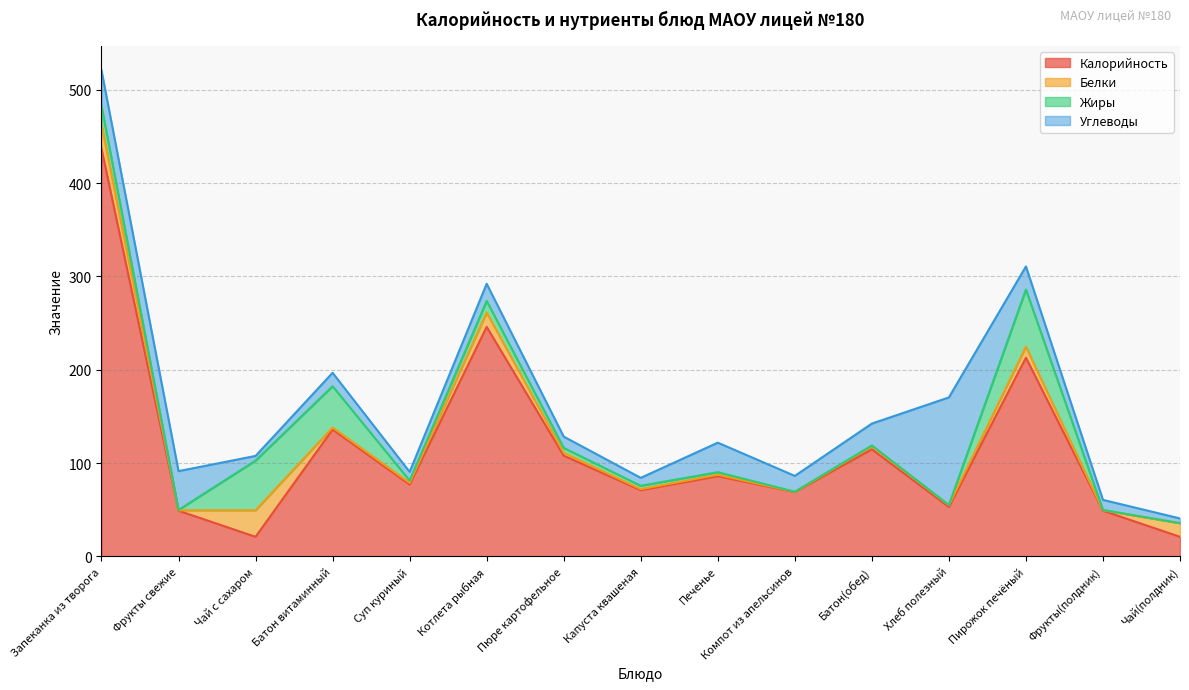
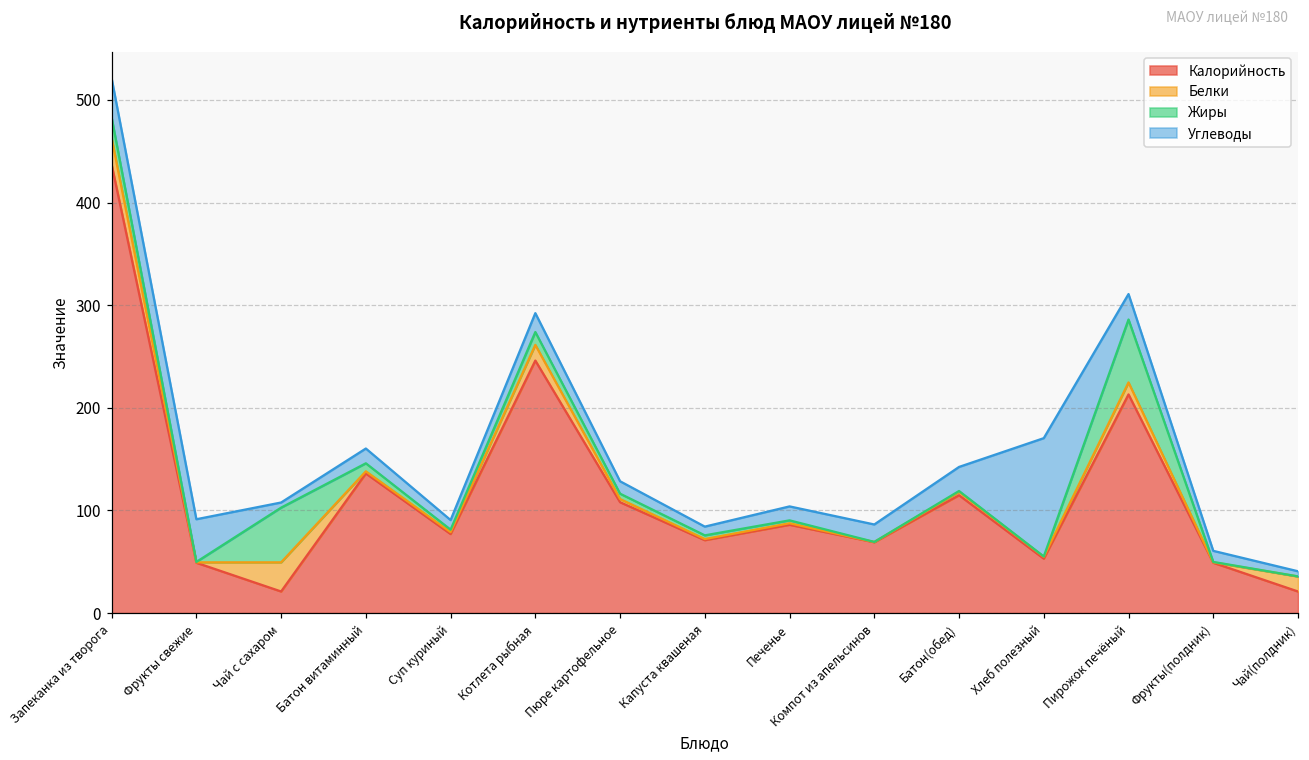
Жиры, Батон витаминный: 40 -> 10
Углеводы, Печенье: 30 -> 10
